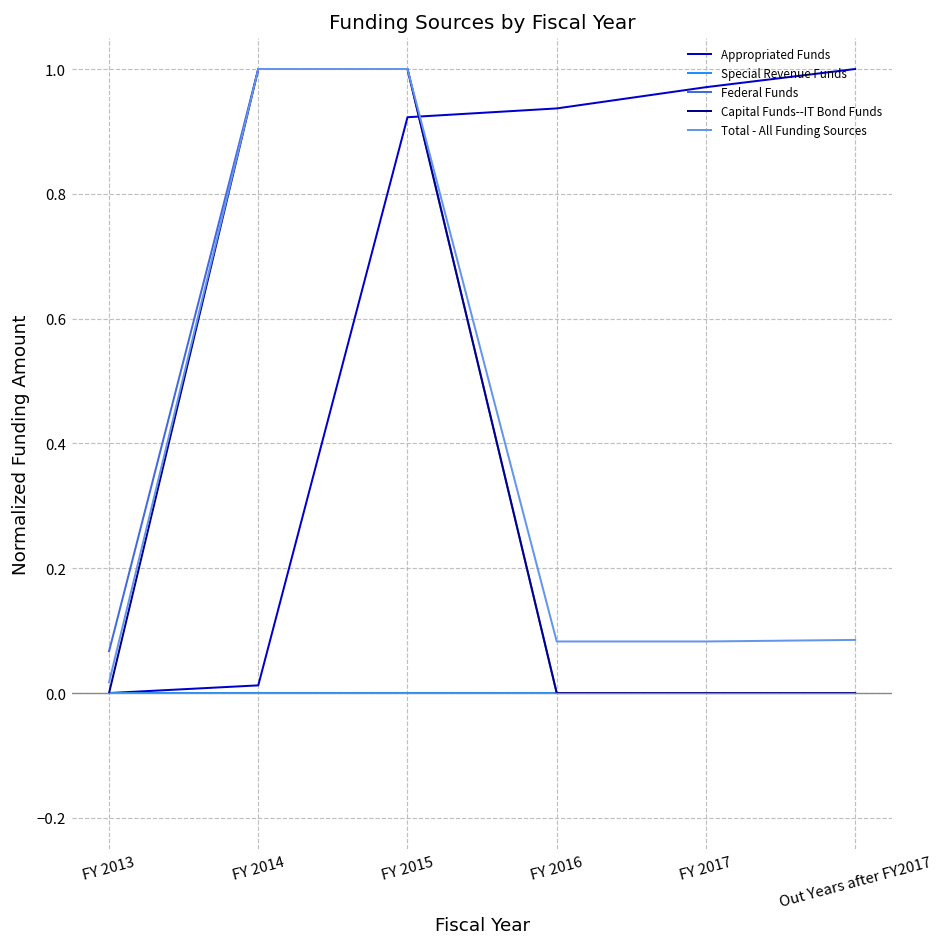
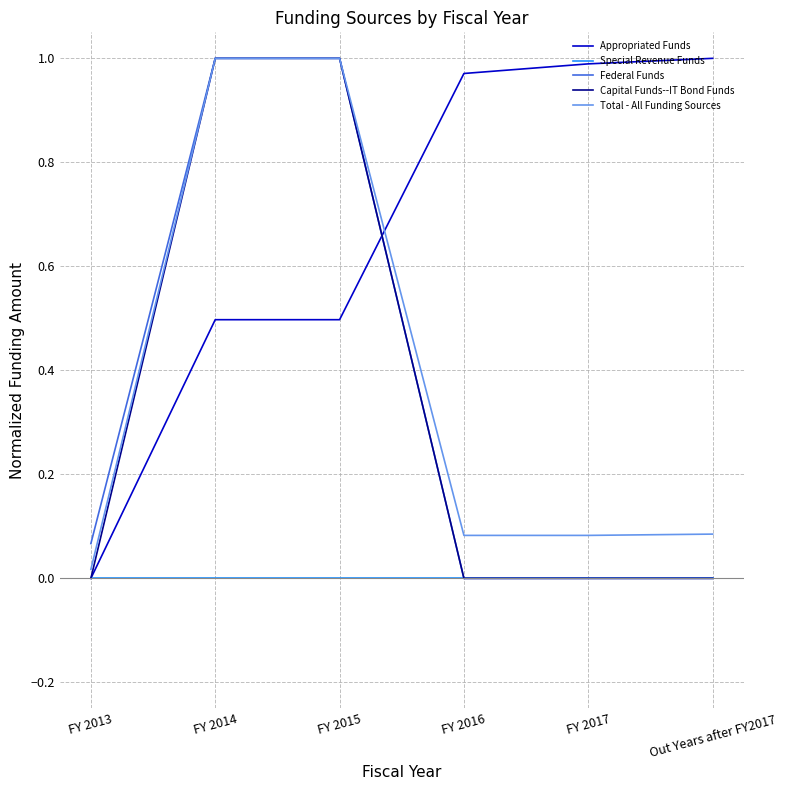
Appropriated Funds, FY 2014: 0.01 -> 0.50
Appropriated Funds, FY 2015: 0.92 -> 0.50
Appropriated Funds, FY 2016: 0.94 -> 0.97
Appropriated Funds, FY 2017: 0.97 -> 0.99
